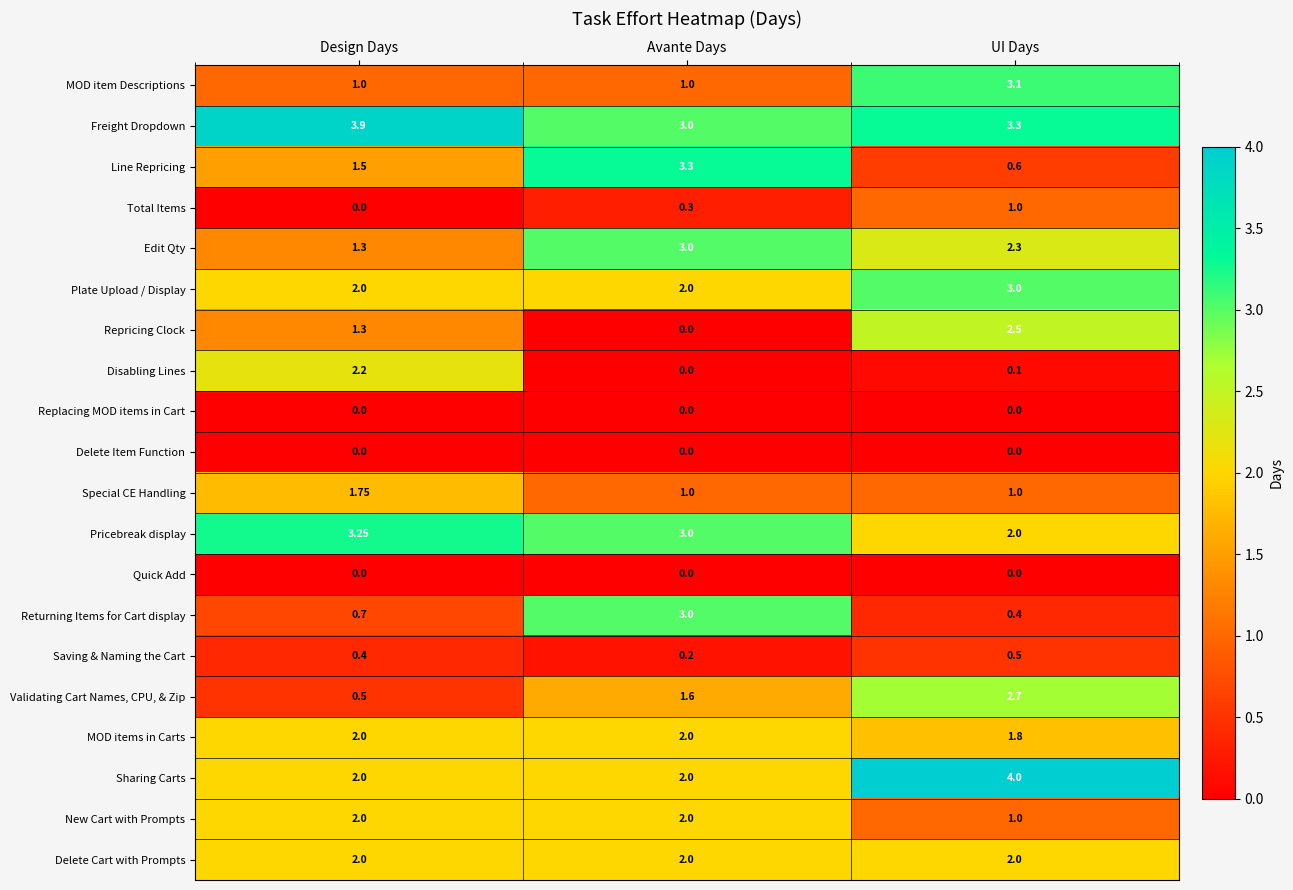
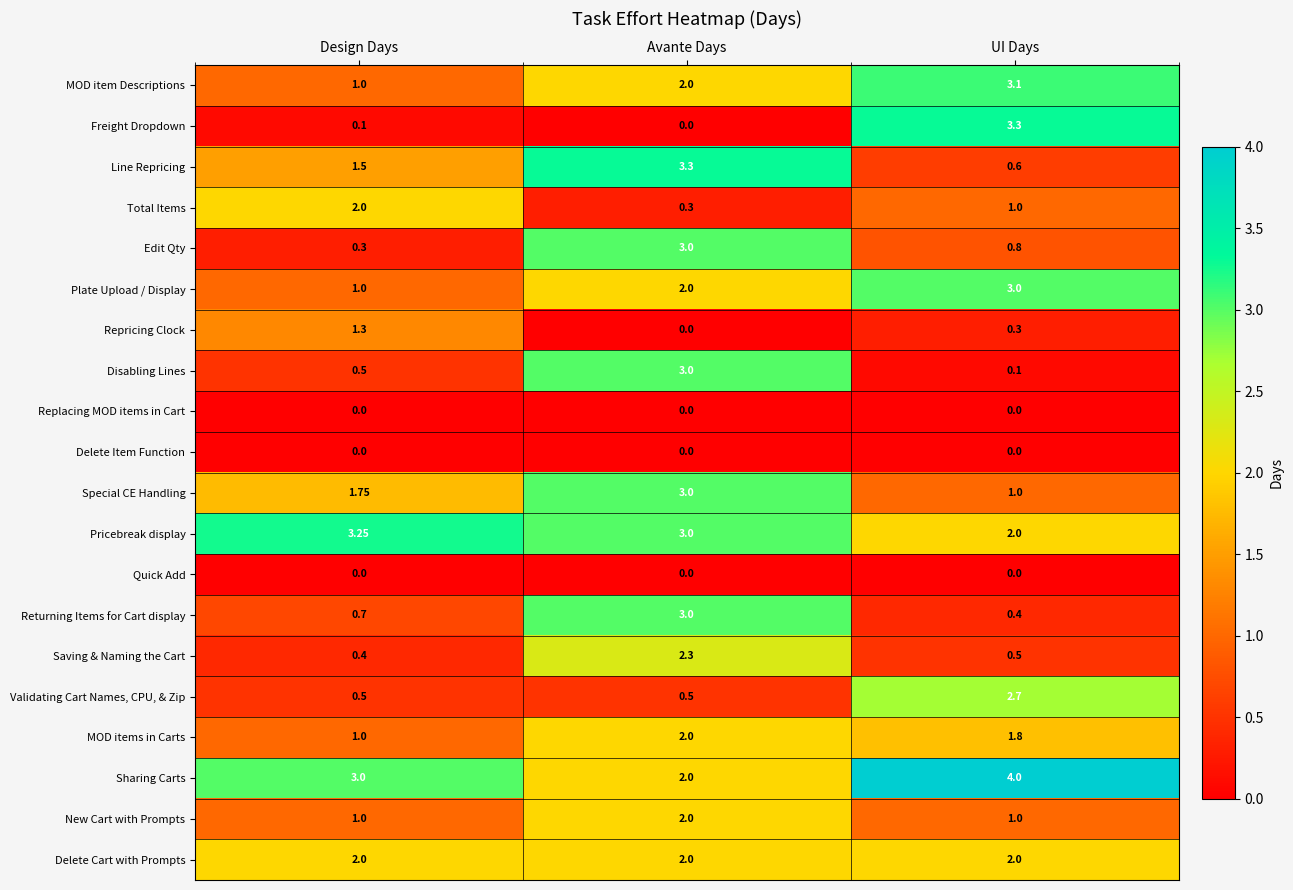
MOD item Descriptions, Avante Days: 1.0 -> 2.0
Freight Dropdown, Design Days: 3.9 -> 0.1
Freight Dropdown, Avante Days: 3.0 -> 0.0
Total Items, Design Days: 0.0 -> 2.0
Edit Qty, Design Days: 1.3 -> 0.3
Edit Qty, UI Days: 2.3 -> 0.8
Plate Upload / Display, Design Days: 2.0 -> 1.0
Repricing Clock, UI Days: 2.5 -> 0.3
Disabling Lines, Design Days: 2.2 -> 0.5
Disabling Lines, Avante Days: 0.0 -> 3.0
Special CE Handling, Avante Days: 1.0 -> 3.0
Saving & Naming the Cart, Avante Days: 0.2 -> 2.3
Validating Cart Names, CPU, & Zip, Avante Days: 1.6 -> 0.5
MOD items in Carts, Design Days: 2.0 -> 1.0
Sharing Carts, Design Days: 2.0 -> 3.0
New Cart with Prompts, Design Days: 2.0 -> 1.0
